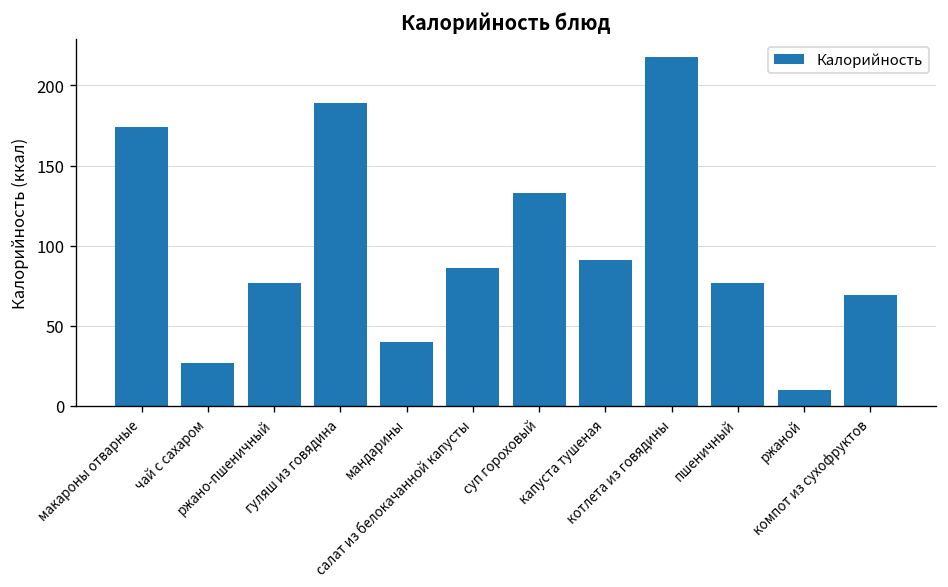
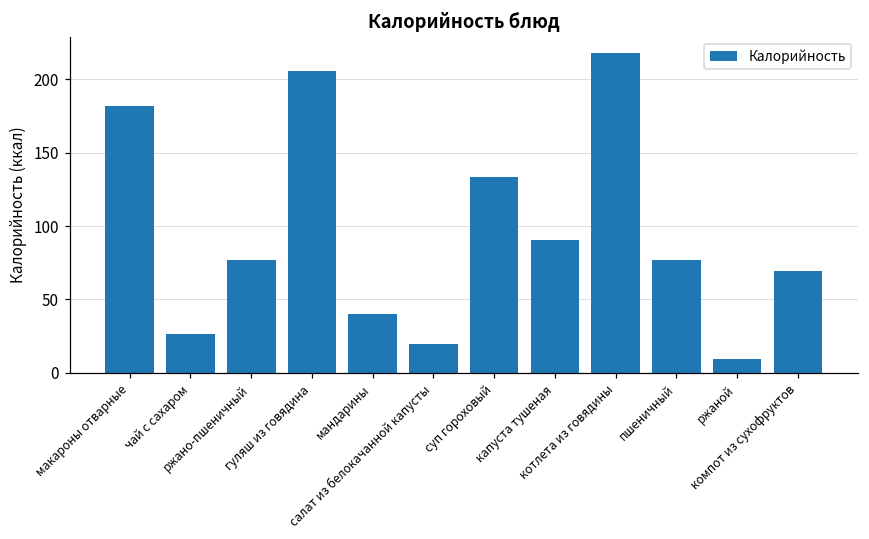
макароны отварные: 174 -> 182
гуляш из говядина: 189 -> 205
салат из белокачанной капусты: 86 -> 20
